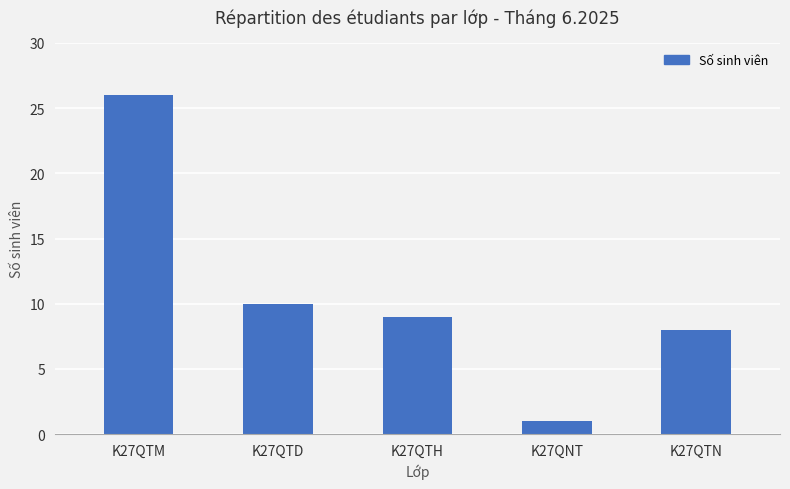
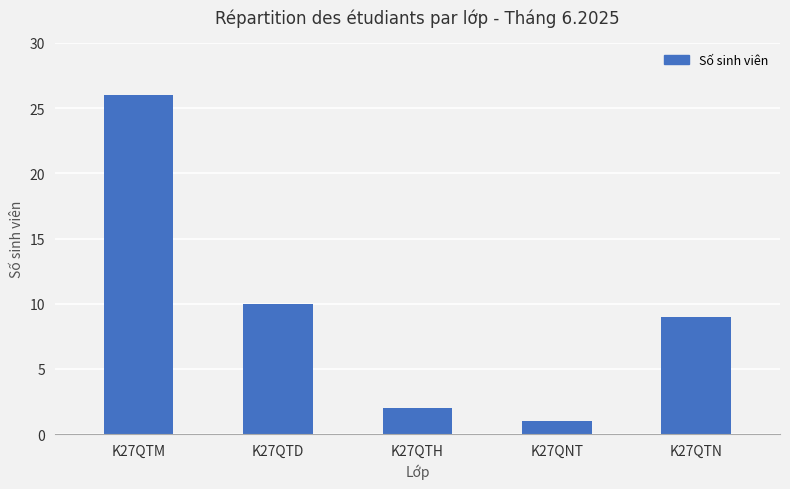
K27QTH: 9 -> 2
K27QTN: 8 -> 9
